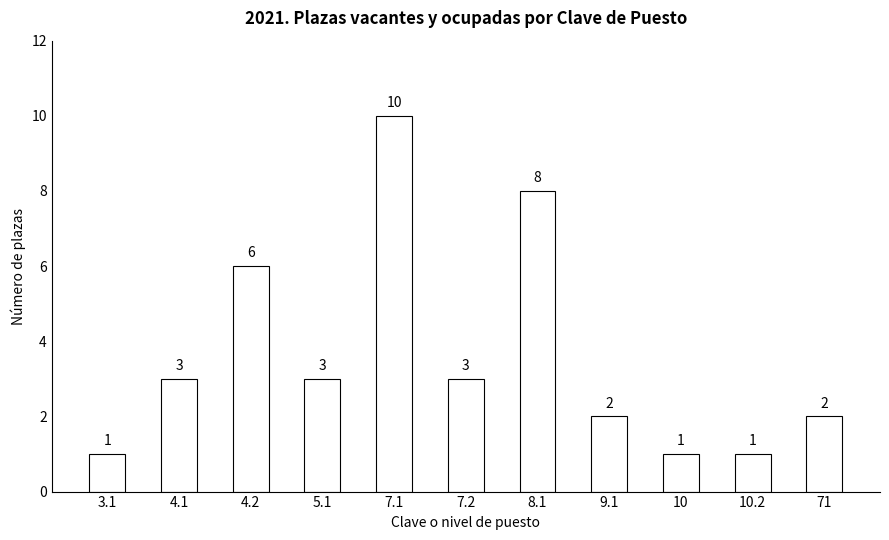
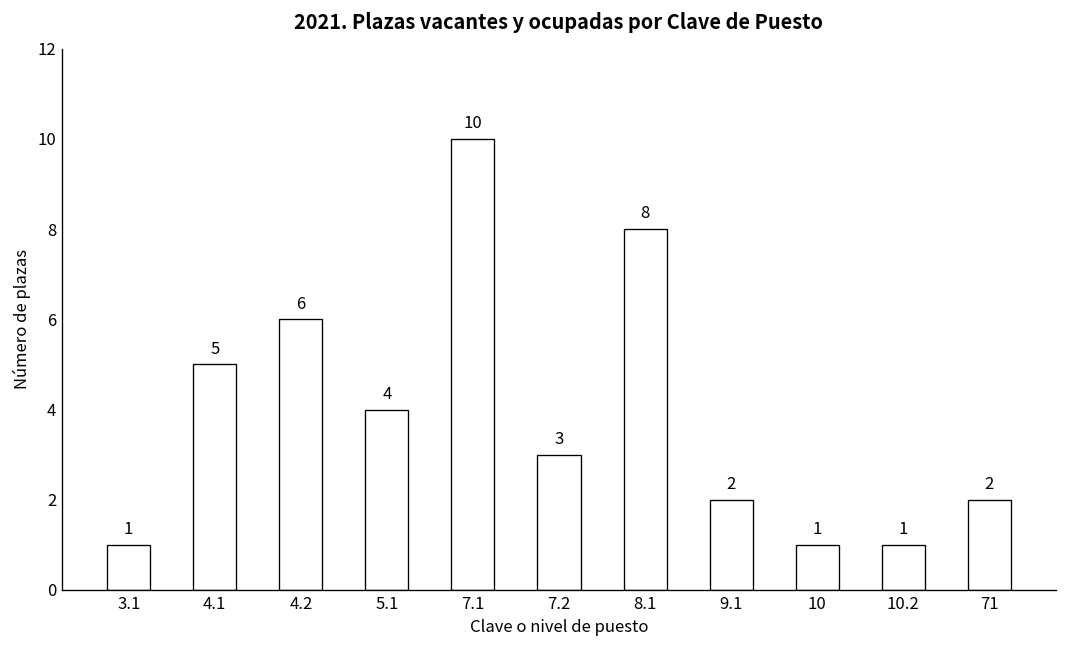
4.1: 3 -> 5
5.1: 3 -> 4
